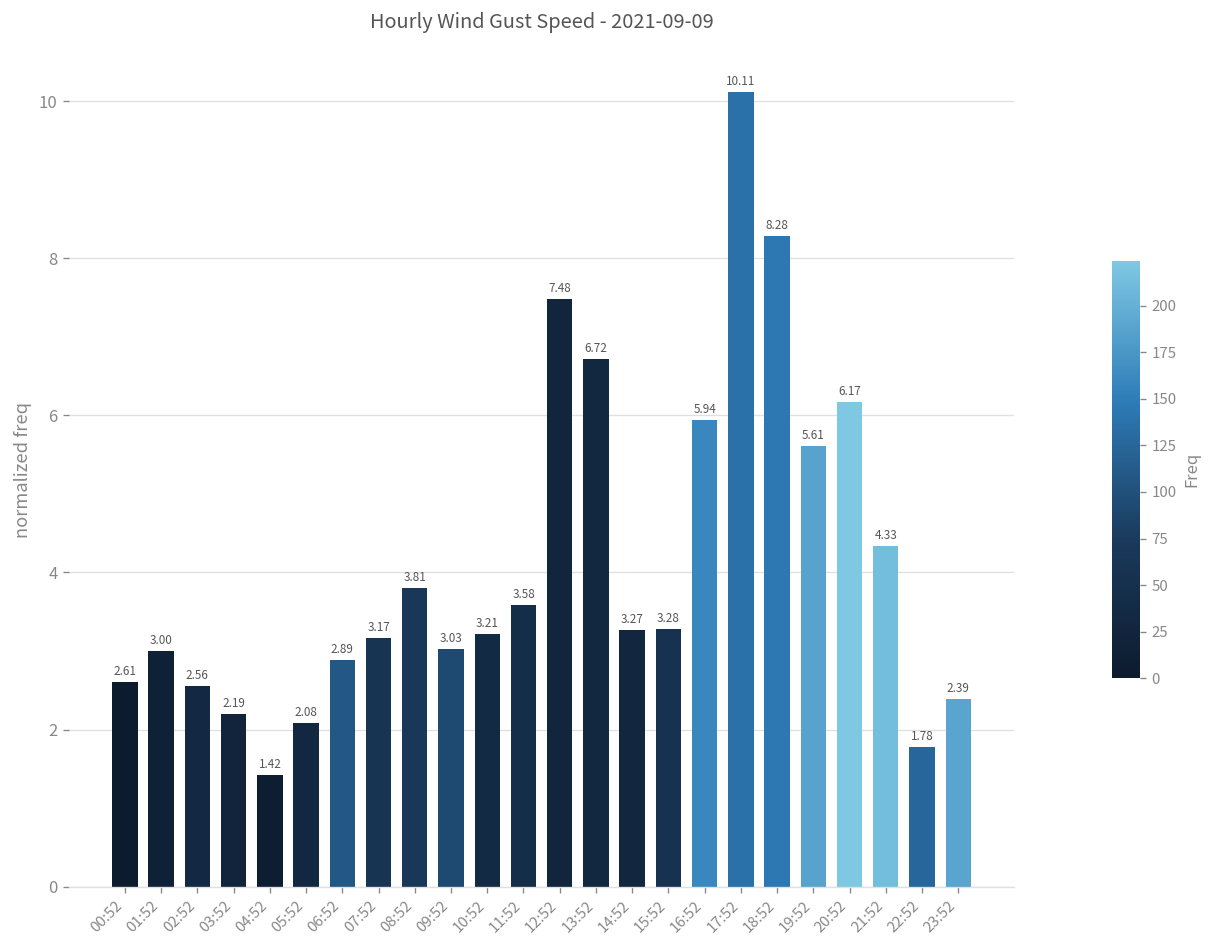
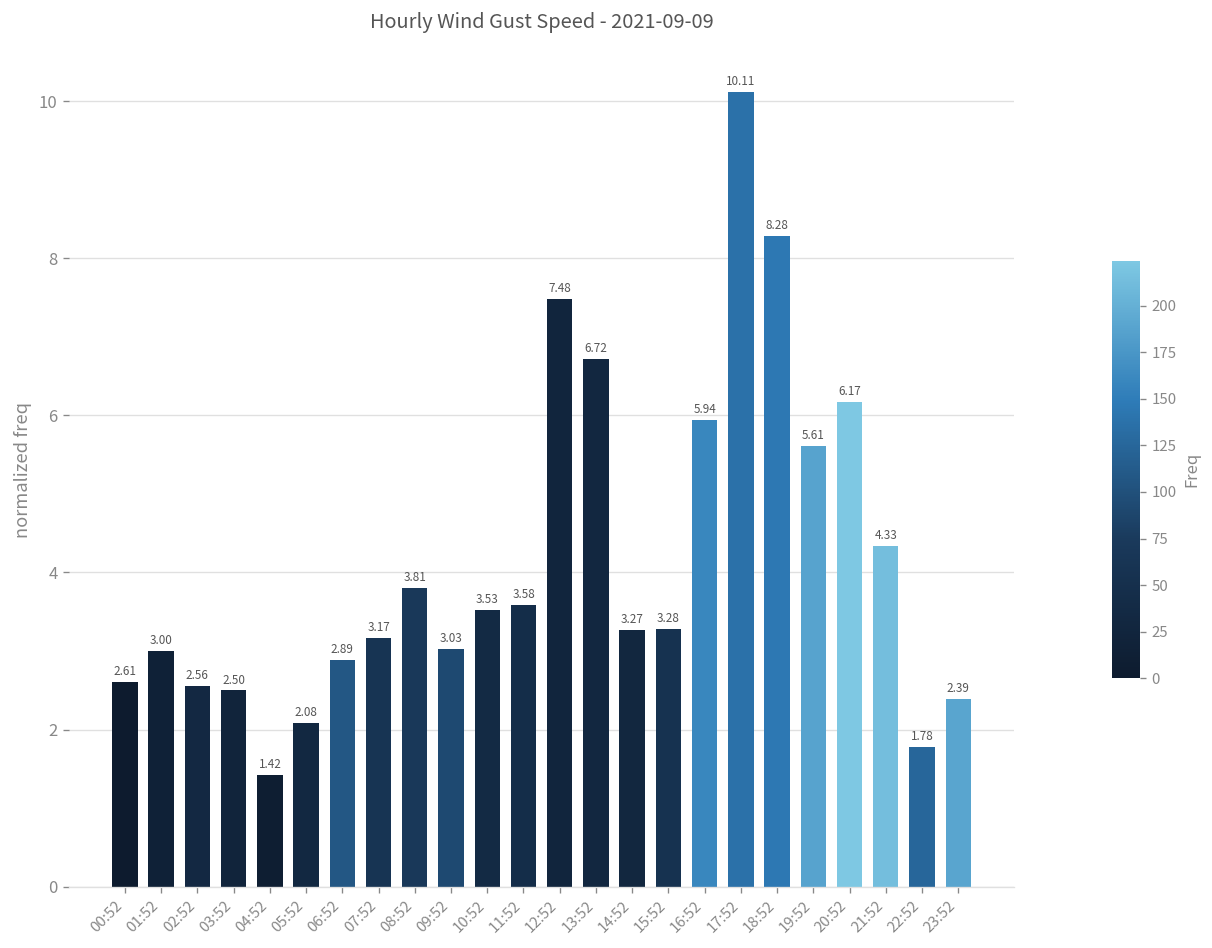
03:52: 2.19 -> 2.50
10:52: 3.21 -> 3.53
